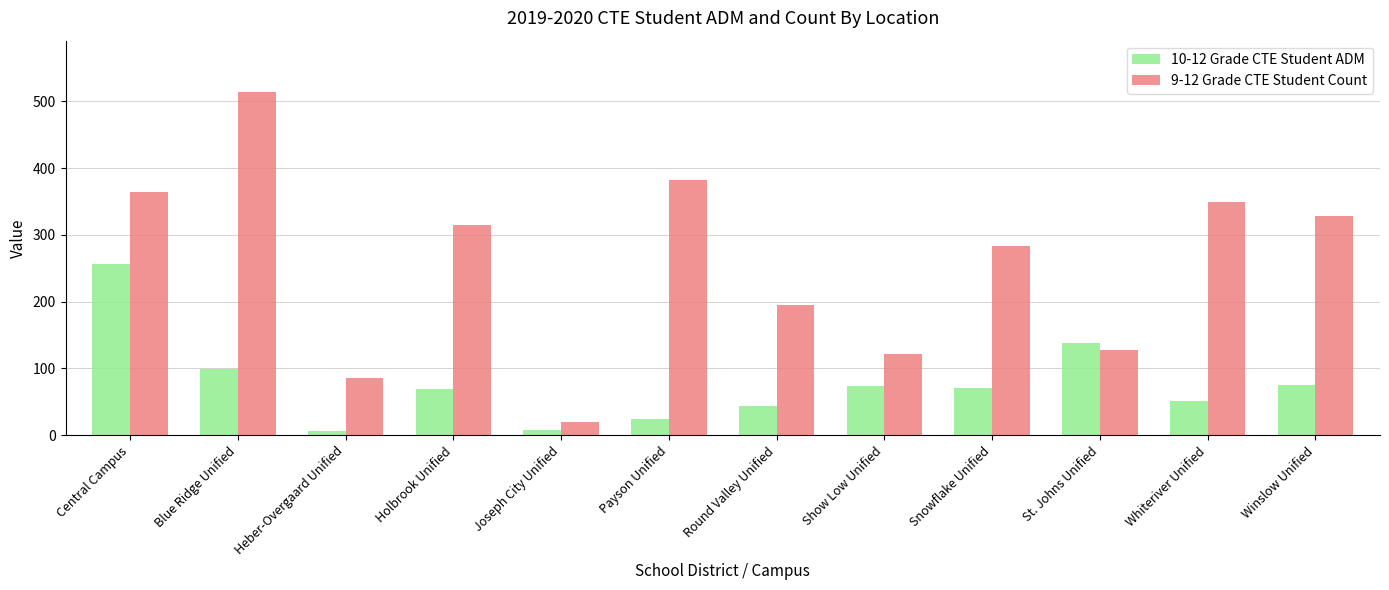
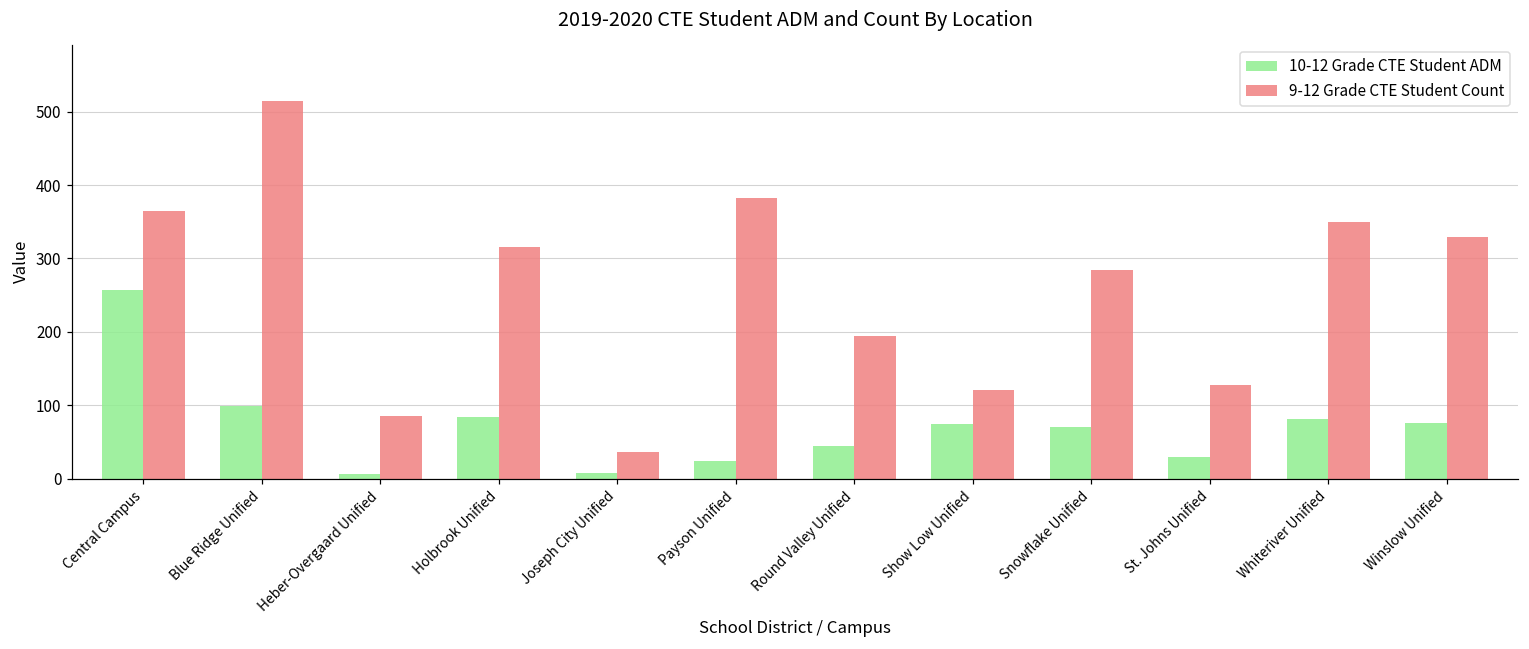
10-12 Grade CTE Student ADM, Holbrook Unified: 70 -> 80
9-12 Grade CTE Student Count, Joseph City Unified: 20 -> 40
10-12 Grade CTE Student ADM, St. Johns Unified: 140 -> 30
10-12 Grade CTE Student ADM, Whiteriver Unified: 50 -> 80
